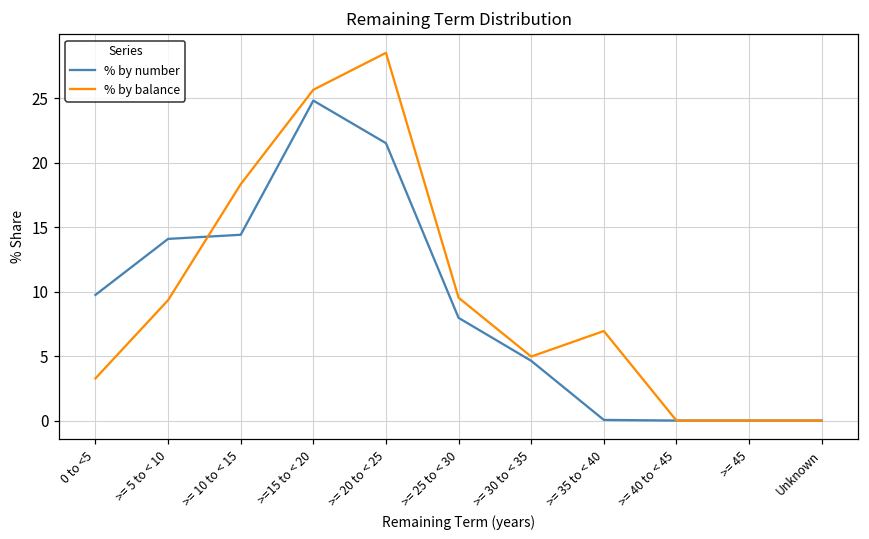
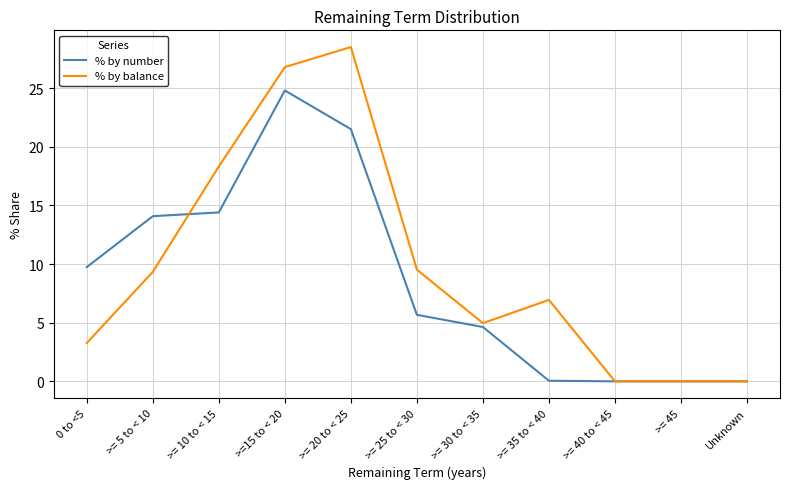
% by balance, >=15 to < 20: 25.6 -> 26.8
% by number, >= 25 to < 30: 8.0 -> 5.7
